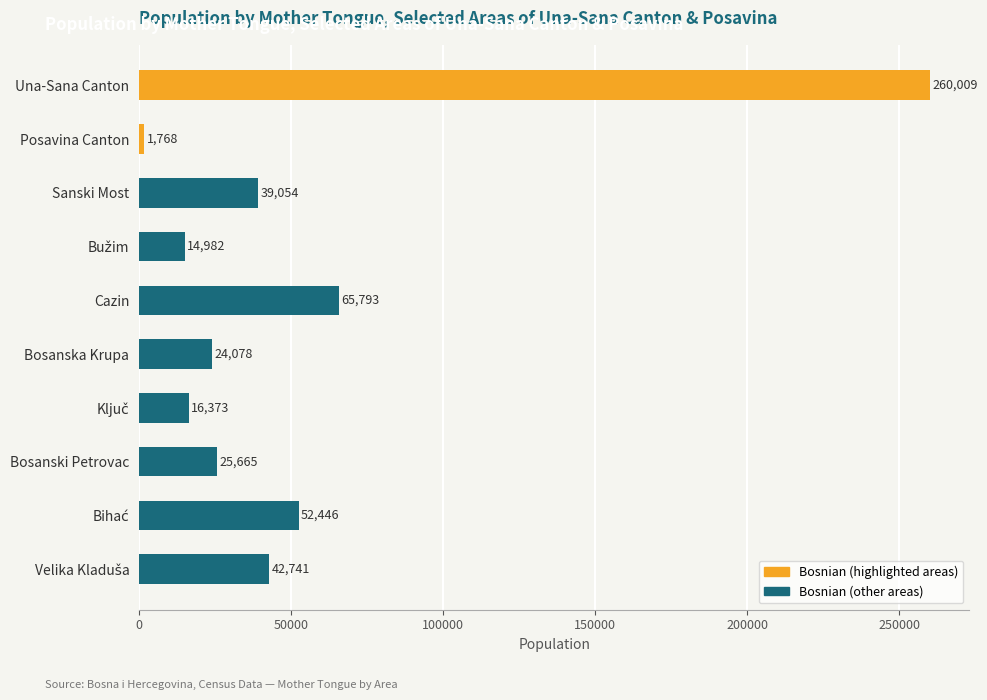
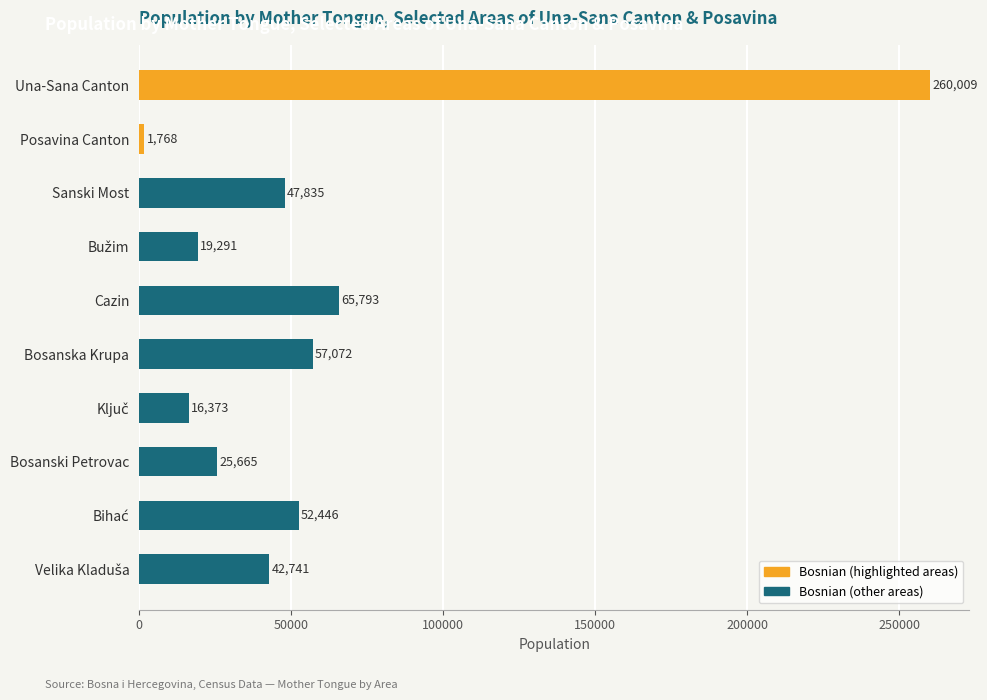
Sanski Most: 39,054 -> 47,835
Bužim: 14,982 -> 19,291
Bosanska Krupa: 24,078 -> 57,072
